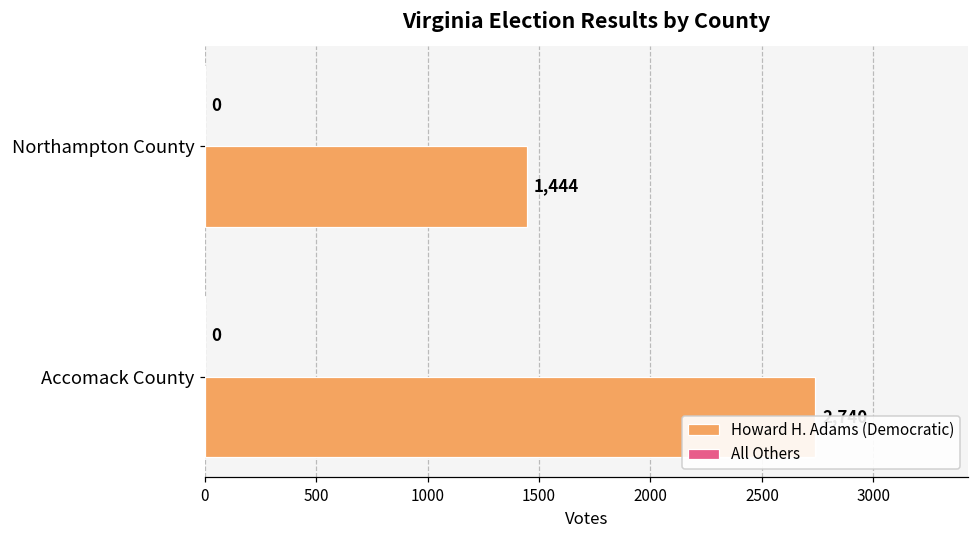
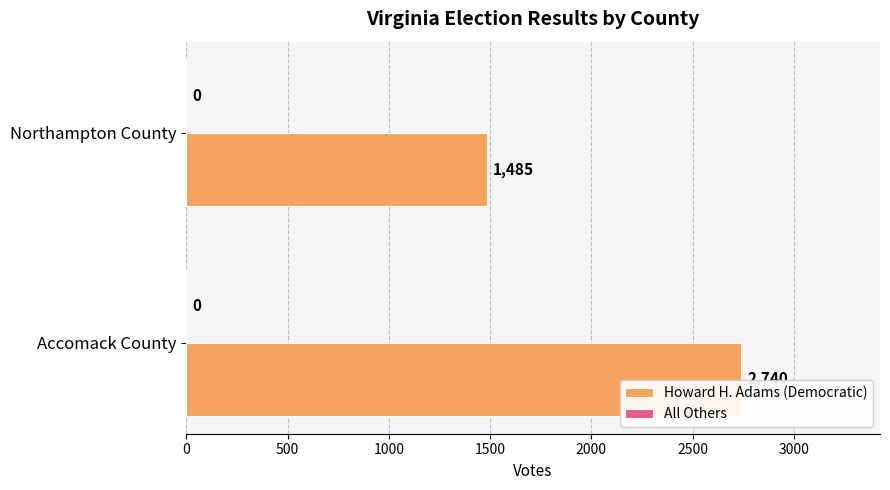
Howard H. Adams (Democratic), Northampton County: 1,444 -> 1,485
